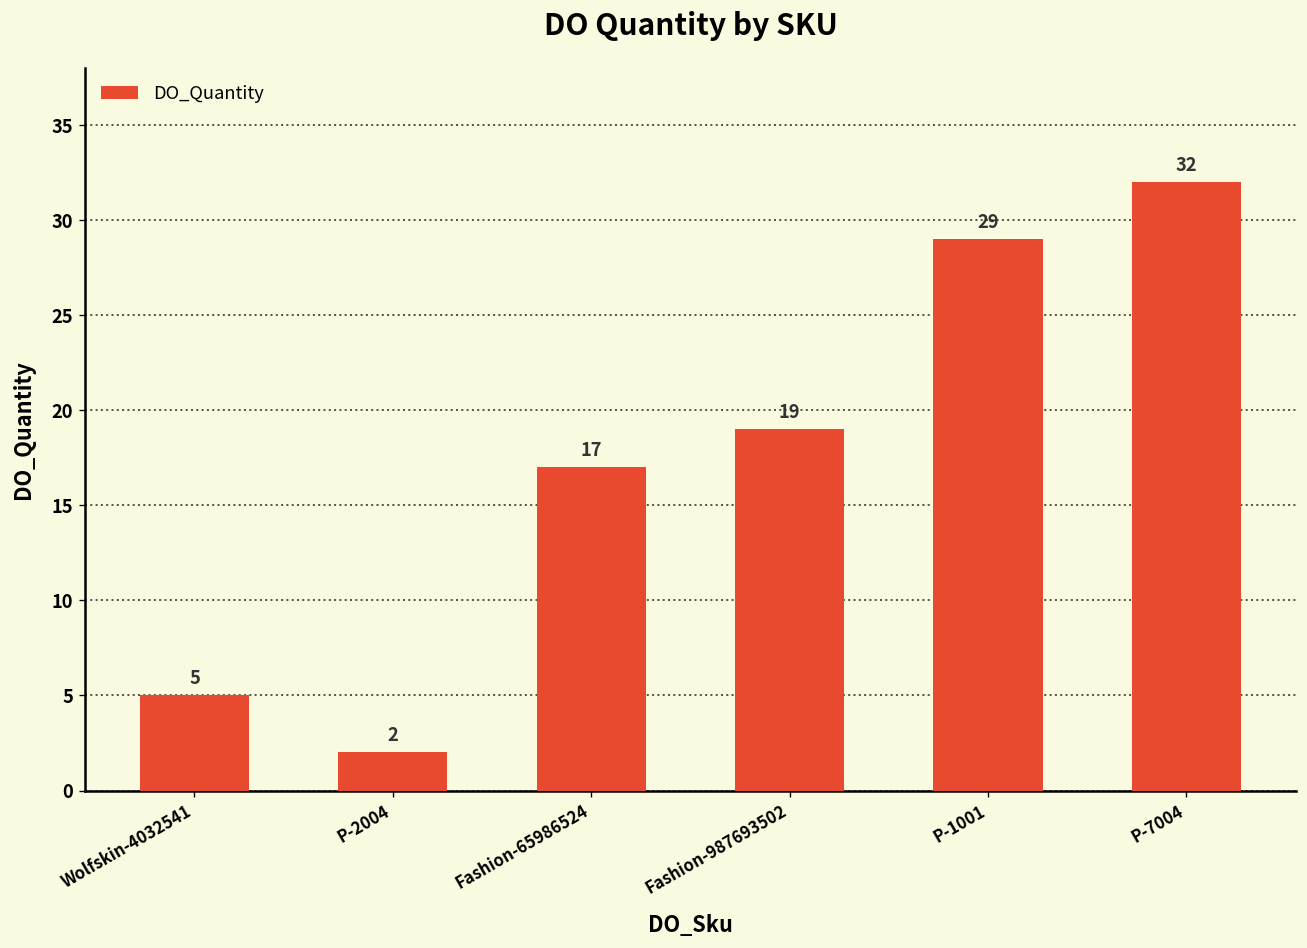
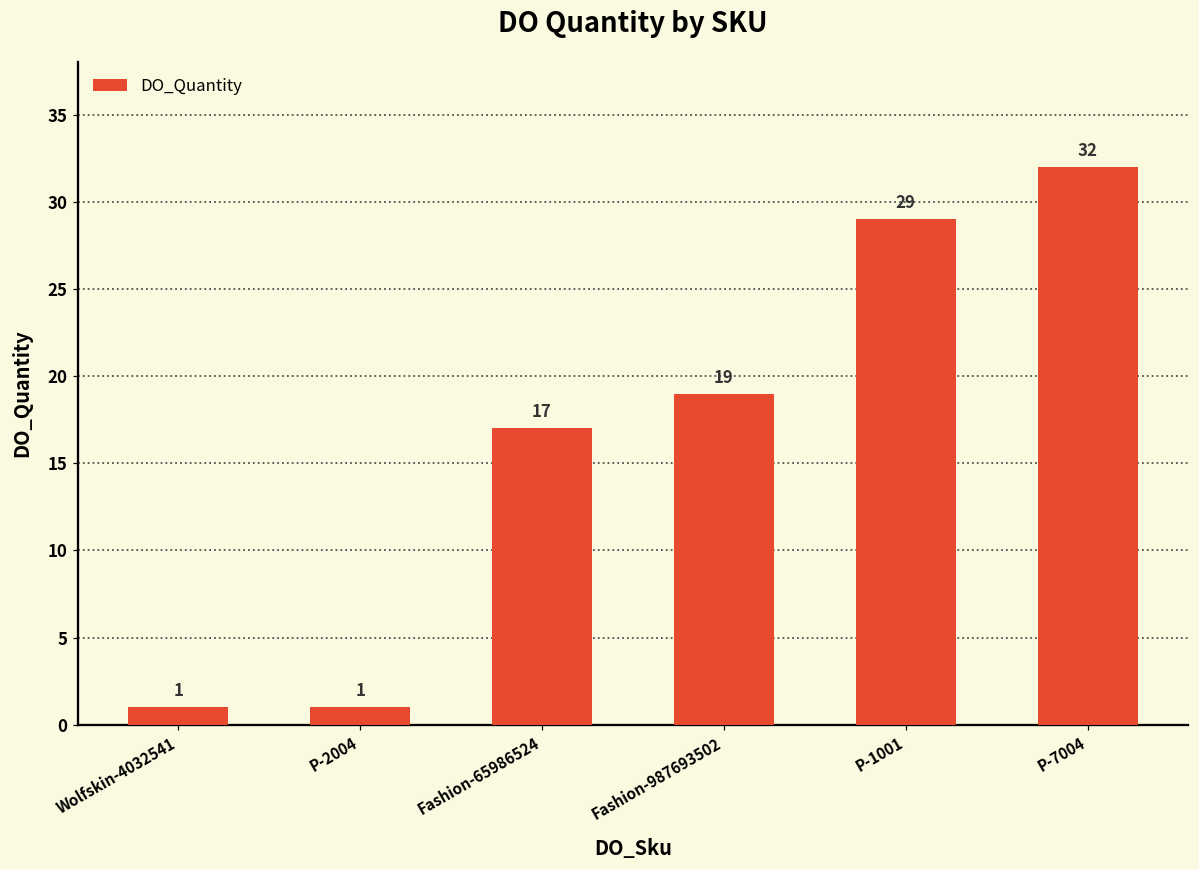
Wolfskin-4032541: 5 -> 1
P-2004: 2 -> 1
